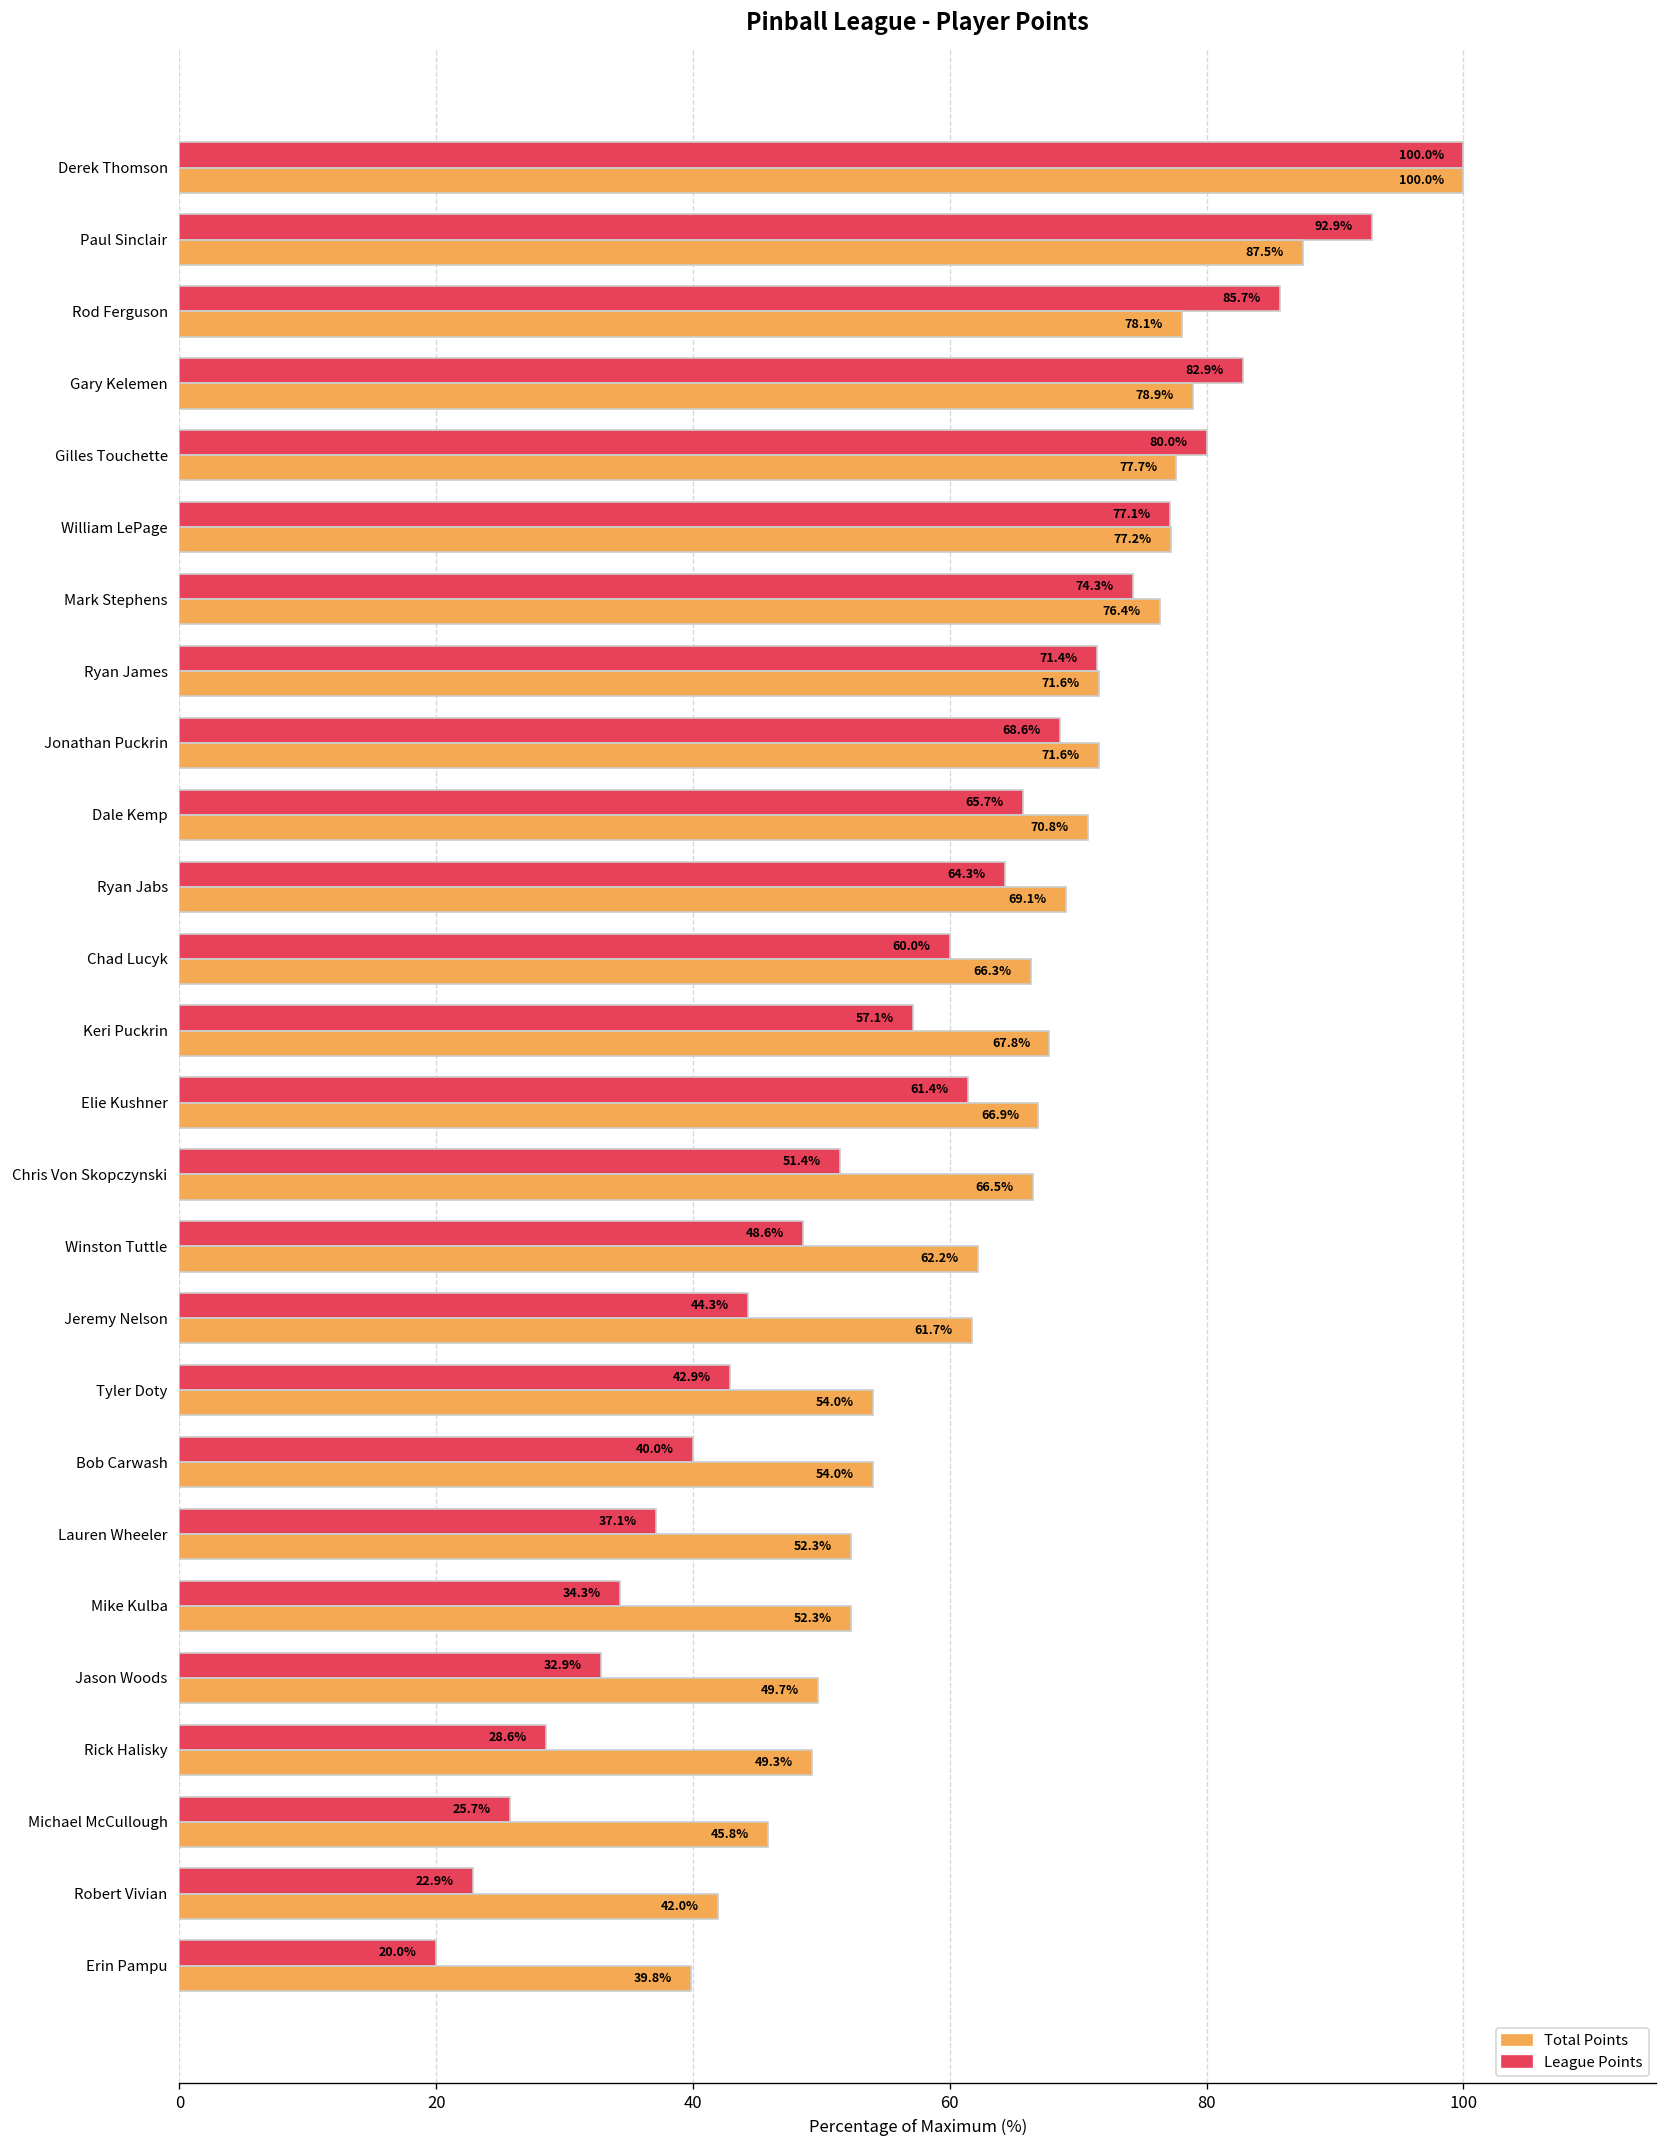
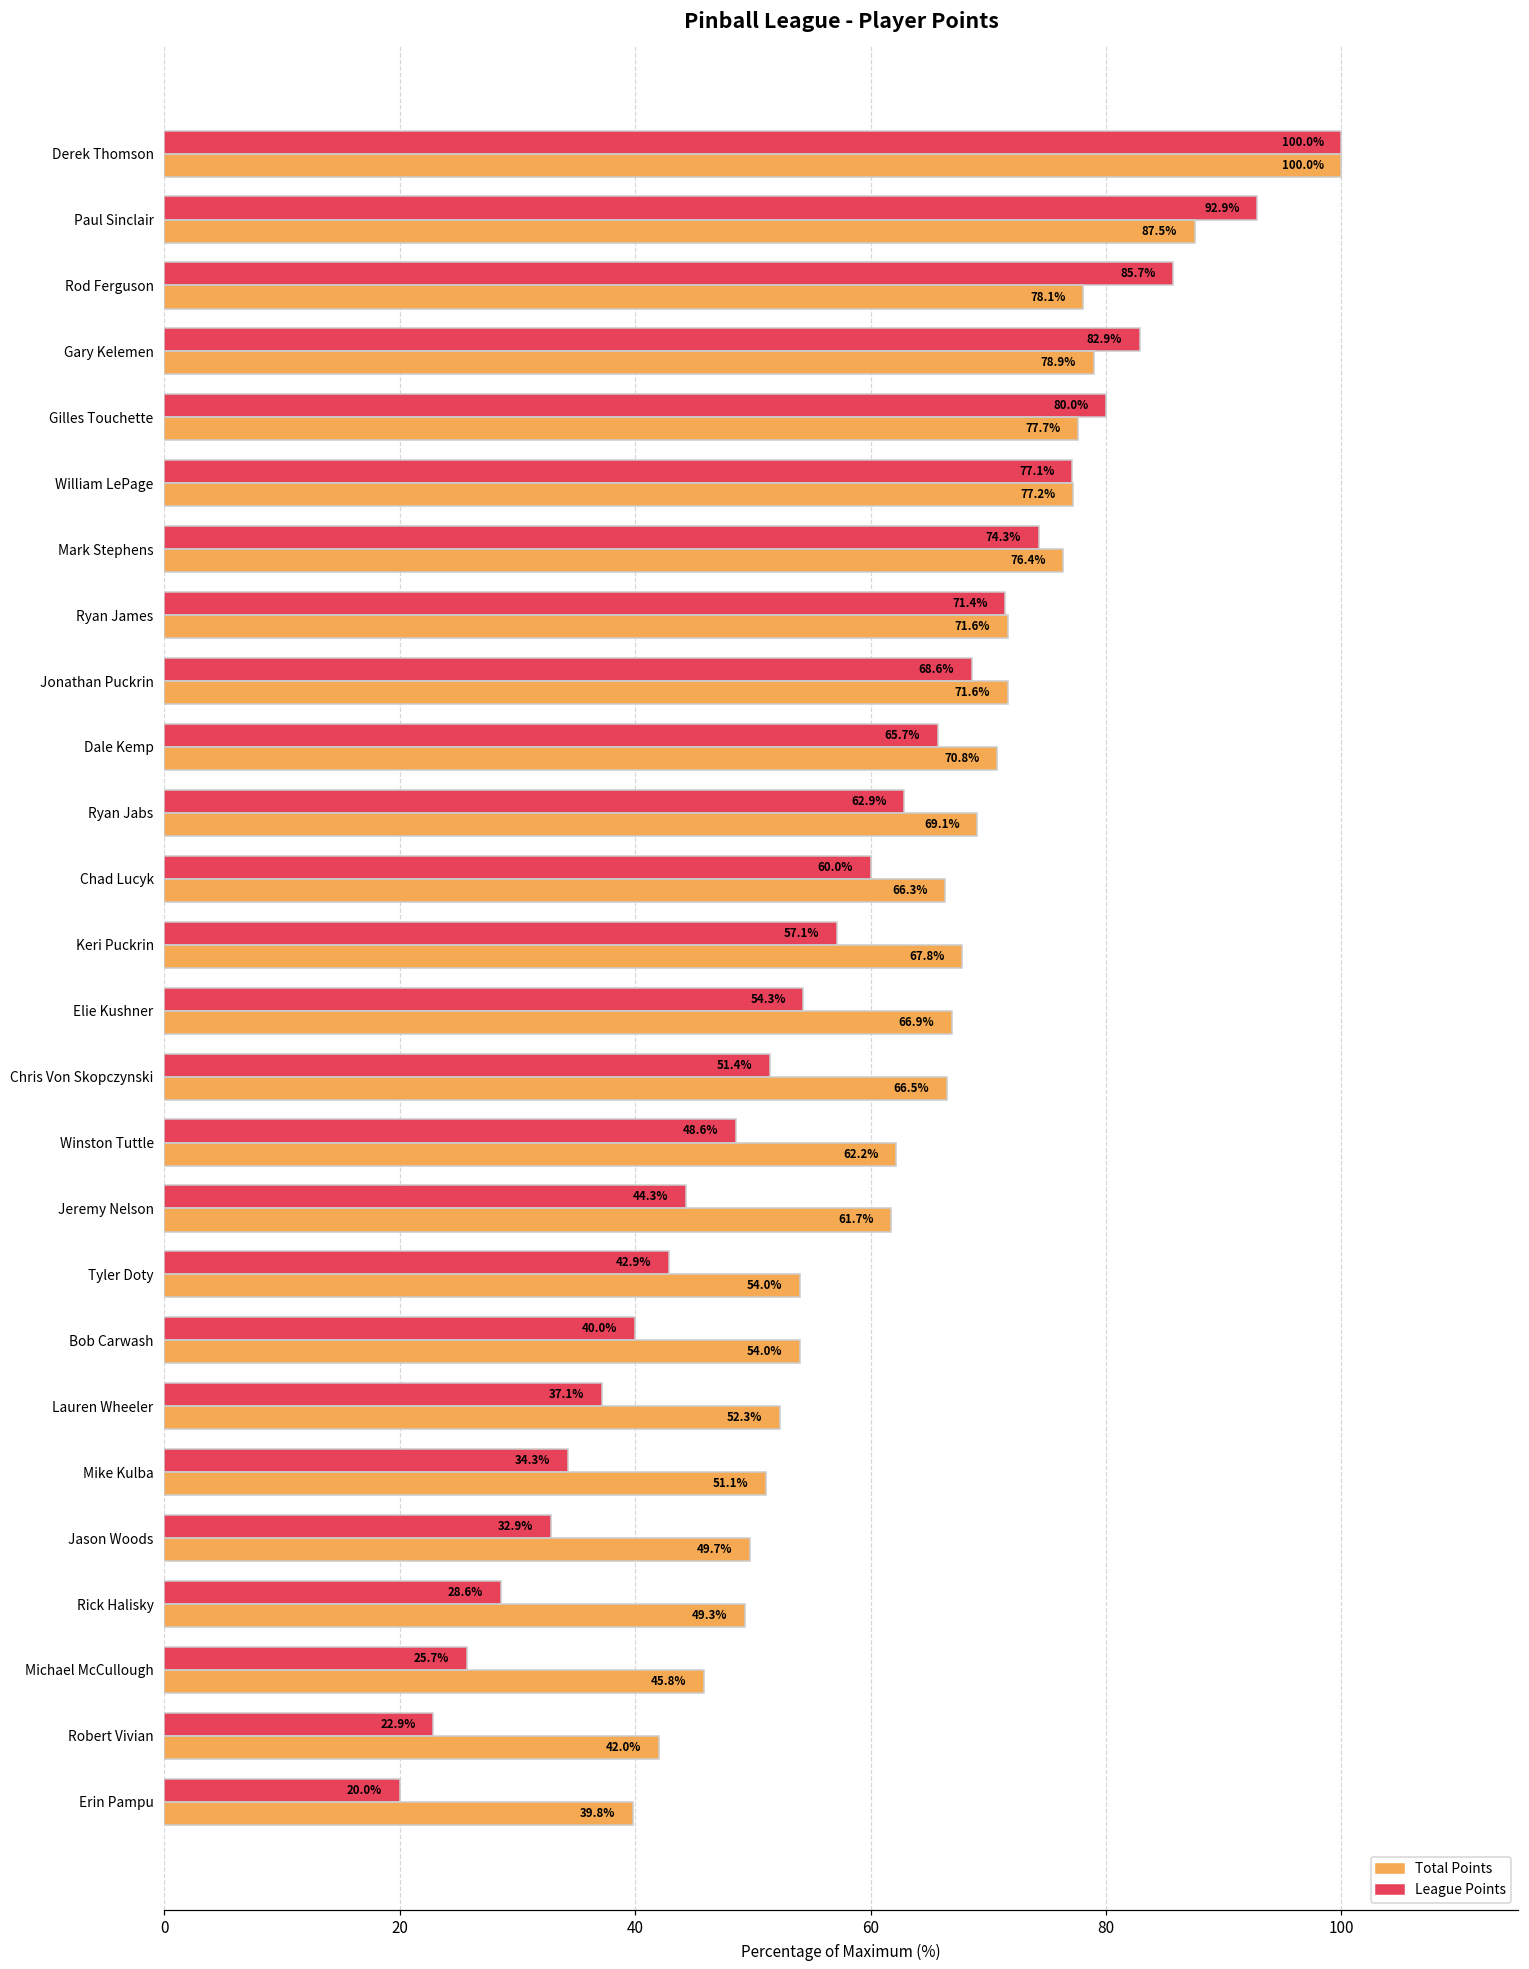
League Points, Ryan Jabs: 64.3% -> 62.9%
League Points, Elie Kushner: 61.4% -> 54.3%
Total Points, Mike Kulba: 52.3% -> 51.1%
